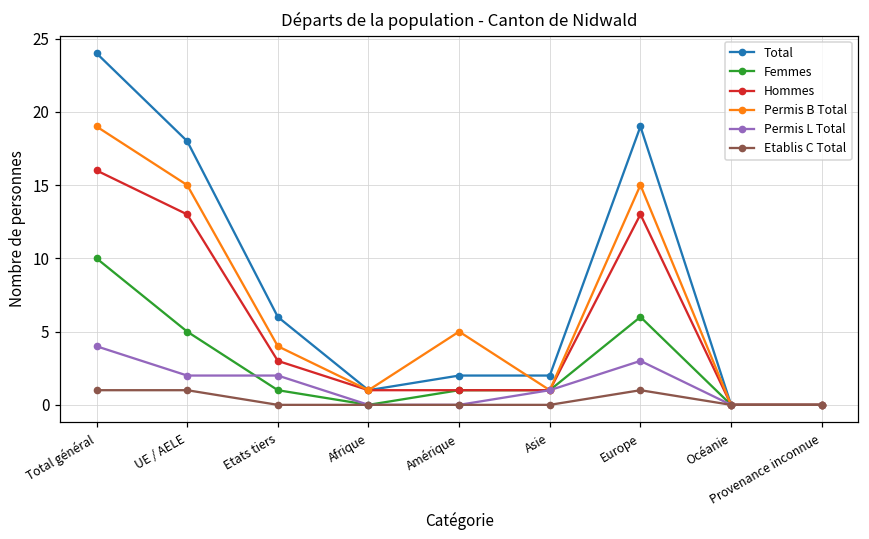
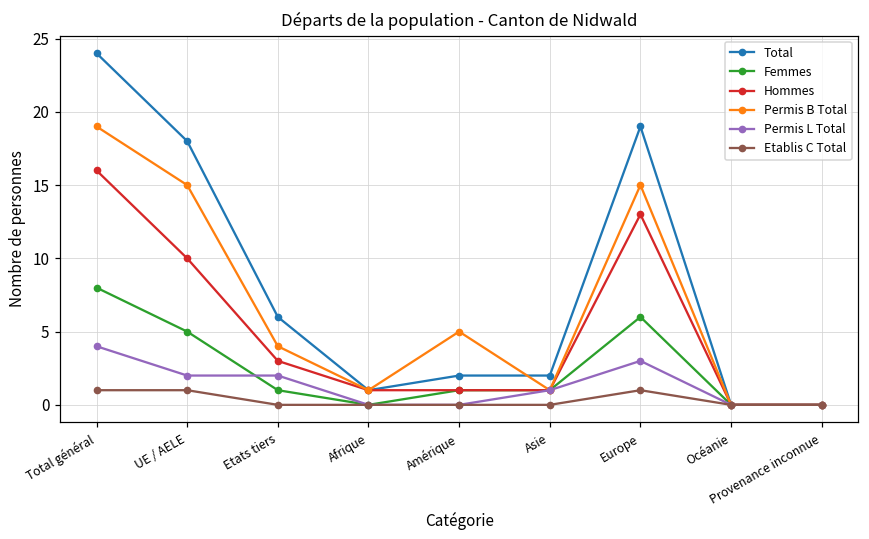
Femmes, Total général: 10 -> 8
Hommes, UE / AELE: 13 -> 10
